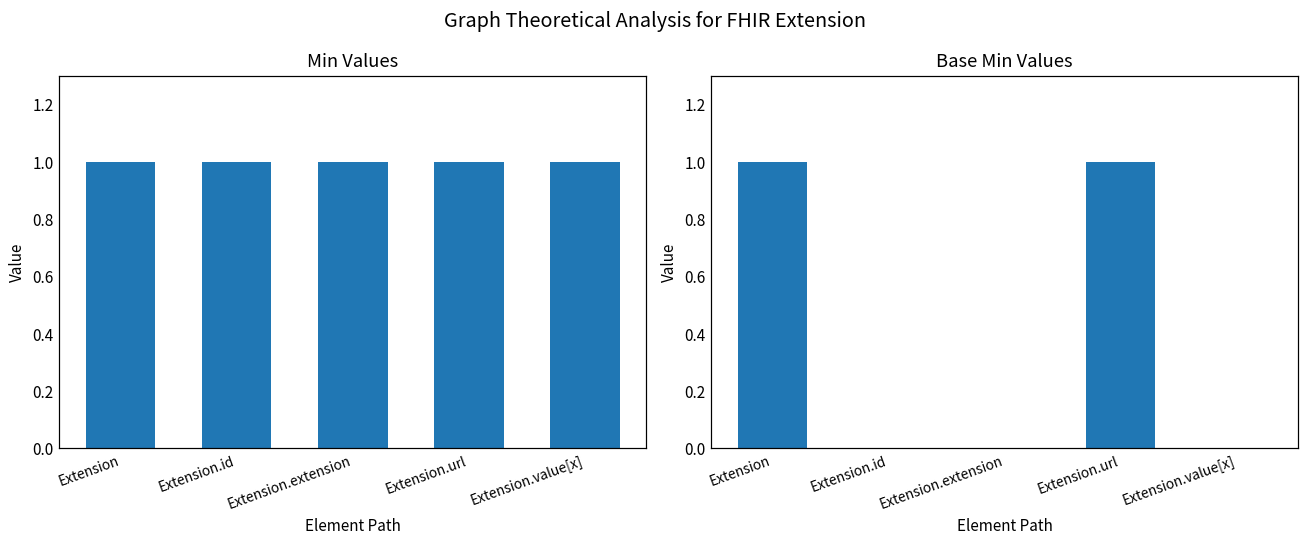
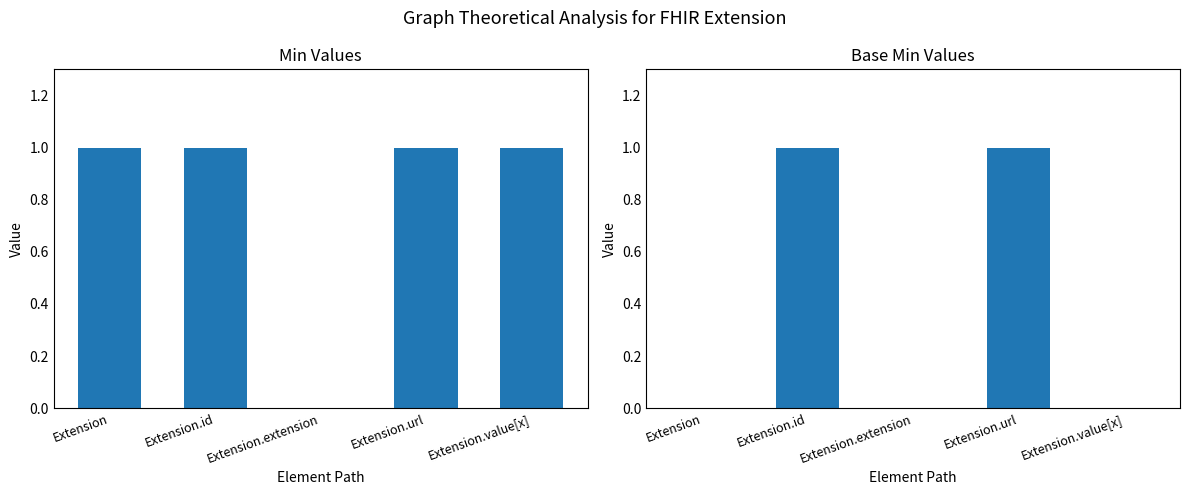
Min Values, Extension.extension: 1 -> 0
Base Min Values, Extension: 1 -> 0
Base Min Values, Extension.id: 0 -> 1
